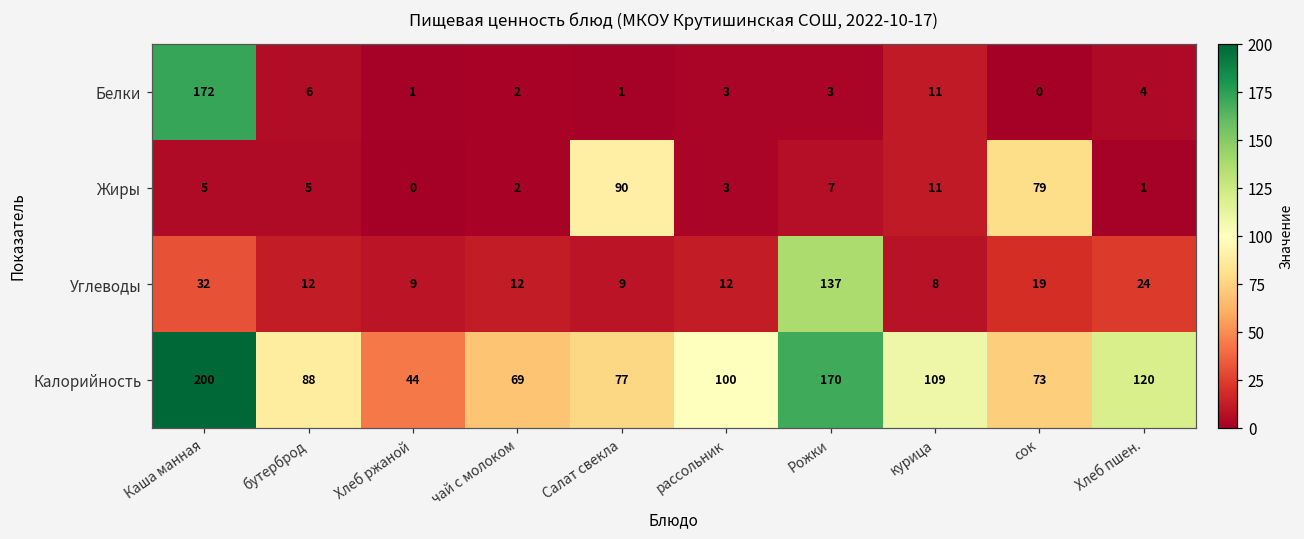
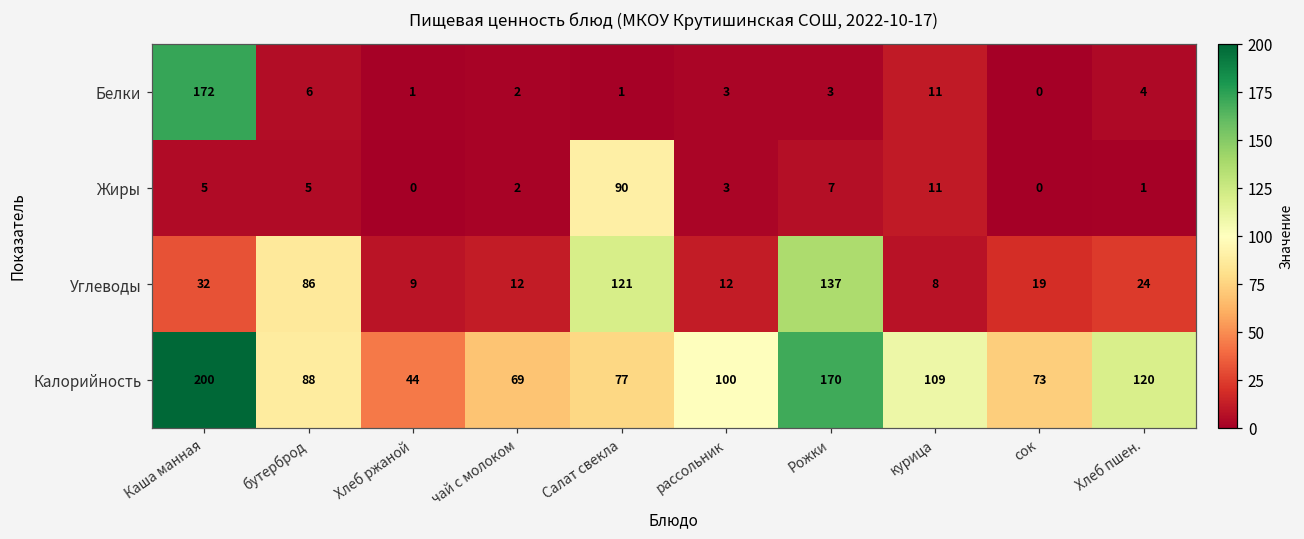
Жиры, сок: 79 -> 0
Углеводы, бутерброд: 12 -> 86
Углеводы, Салат свекла: 9 -> 121
